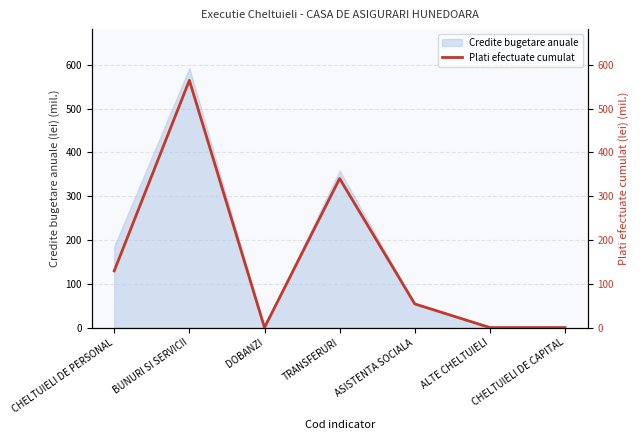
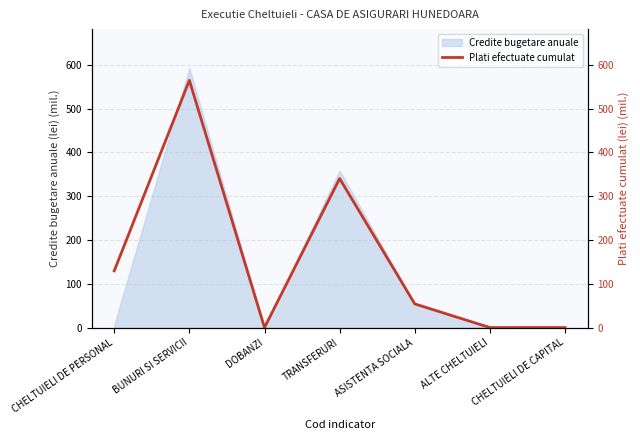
Credite bugetare anuale, CHELTUIELI DE PERSONAL: 190 -> 10
